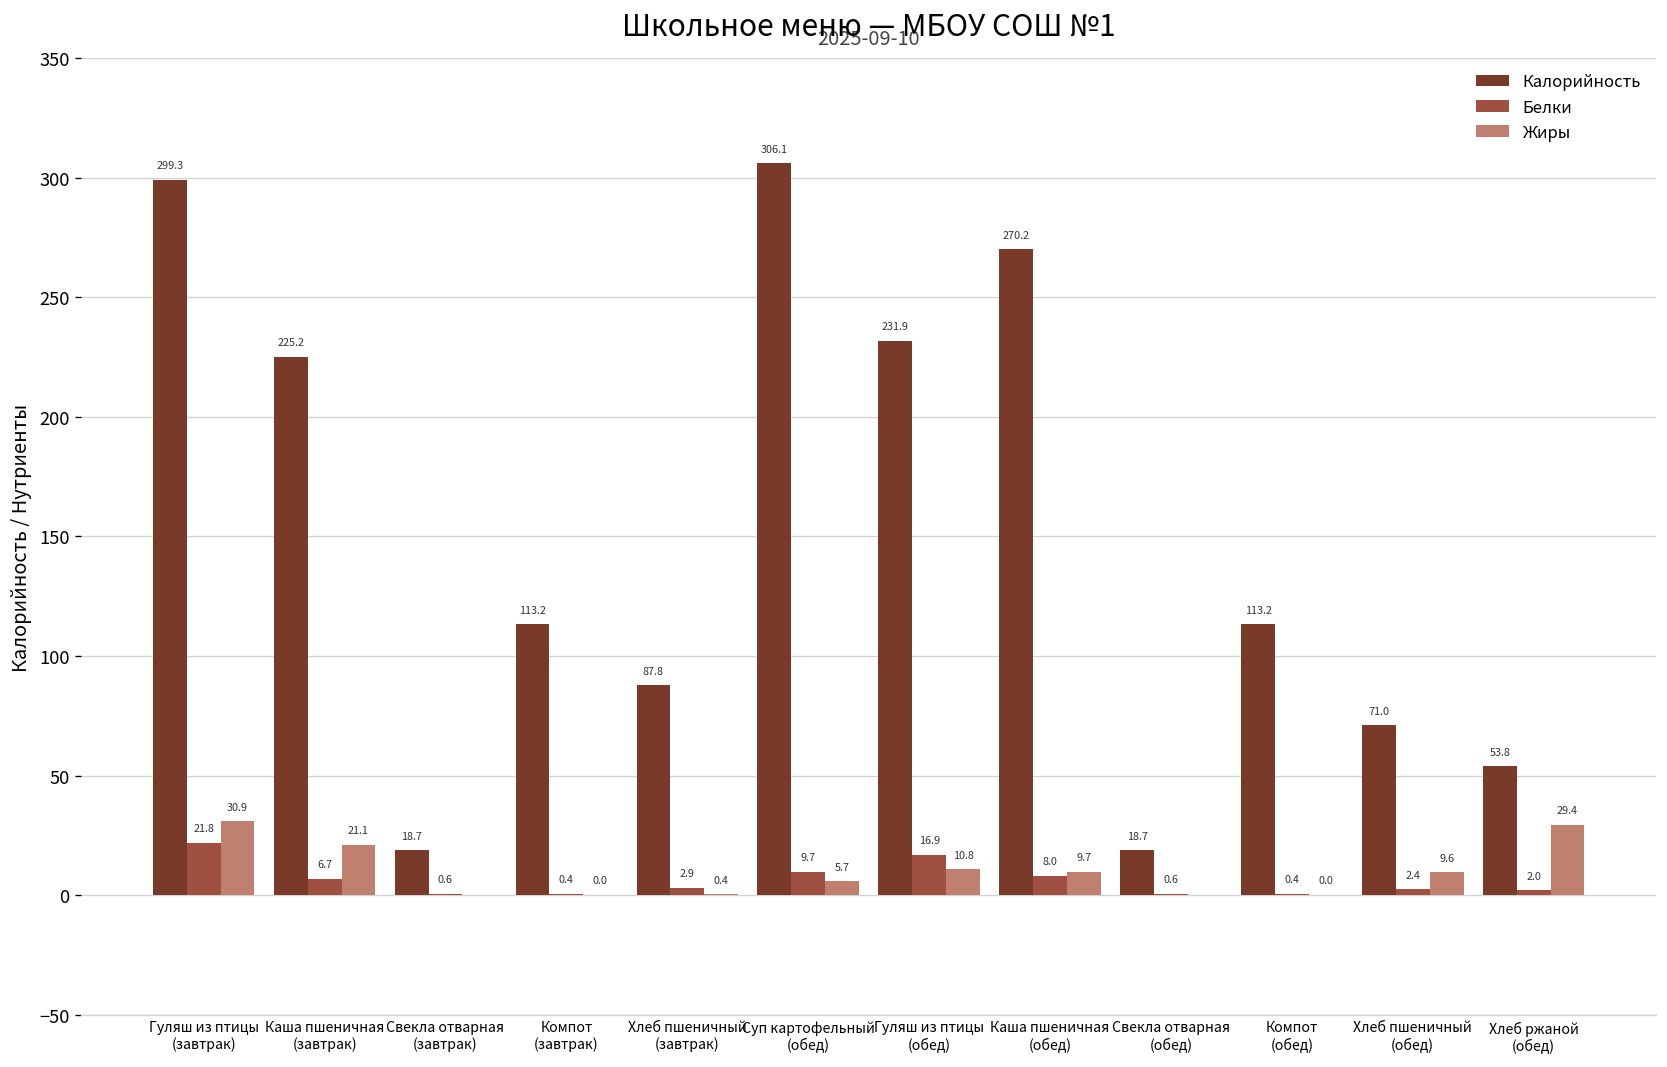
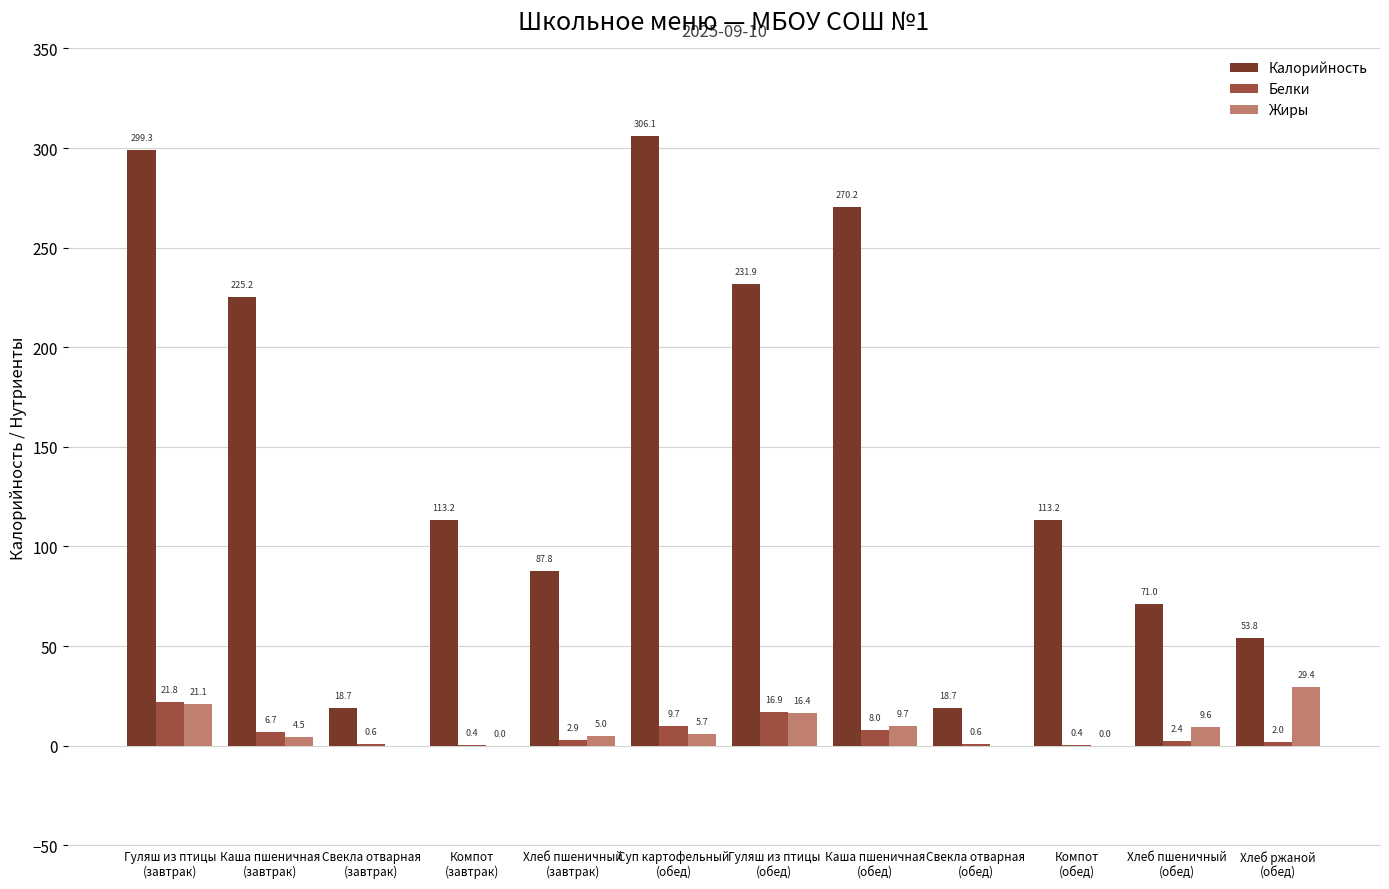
Жиры, Гуляш из птицы (завтрак): 30.9 -> 21.1
Жиры, Каша пшеничная (завтрак): 21.1 -> 4.5
Жиры, Хлеб пшеничный (завтрак): 0.4 -> 5.0
Жиры, Гуляш из птицы (обед): 10.8 -> 16.4
